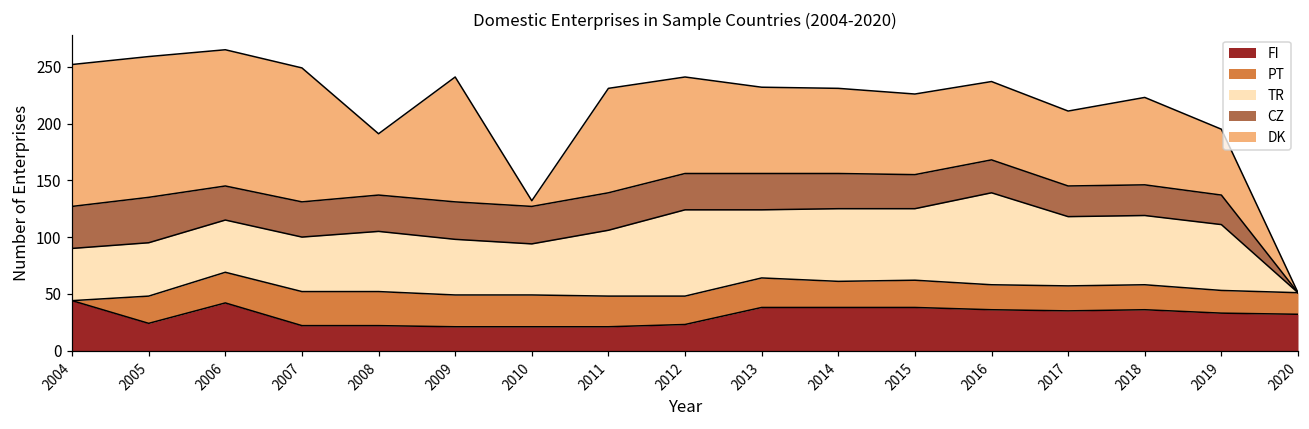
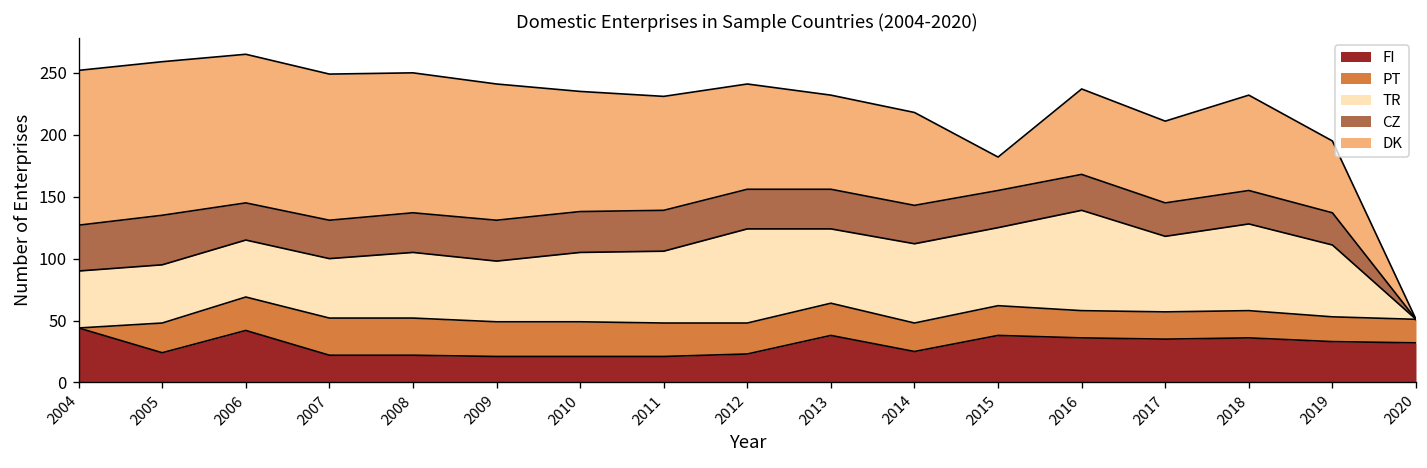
DK, 2008: 54 -> 113
TR, 2010: 45 -> 56
DK, 2010: 5 -> 97
FI, 2014: 38 -> 25
DK, 2015: 71 -> 27
TR, 2018: 61 -> 70
